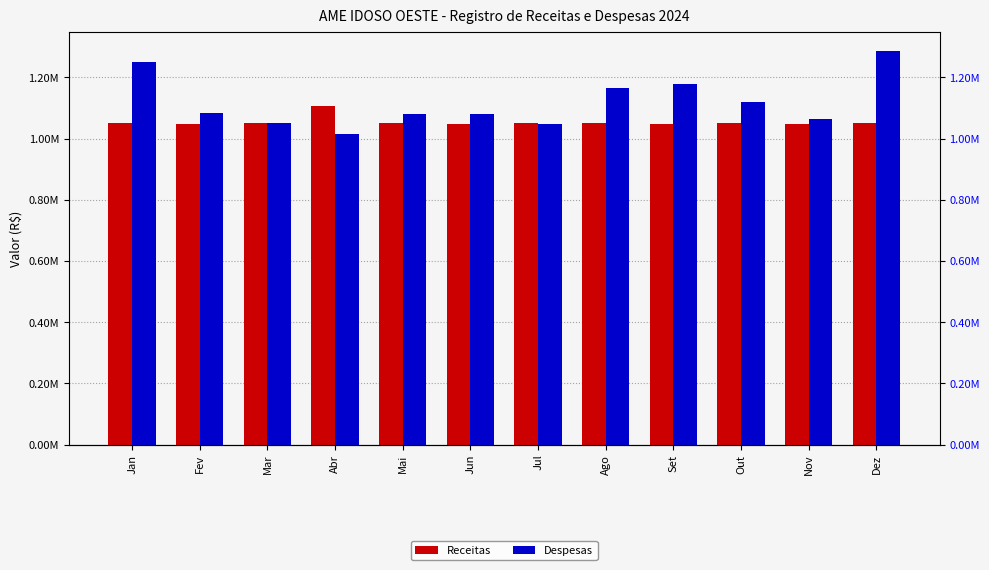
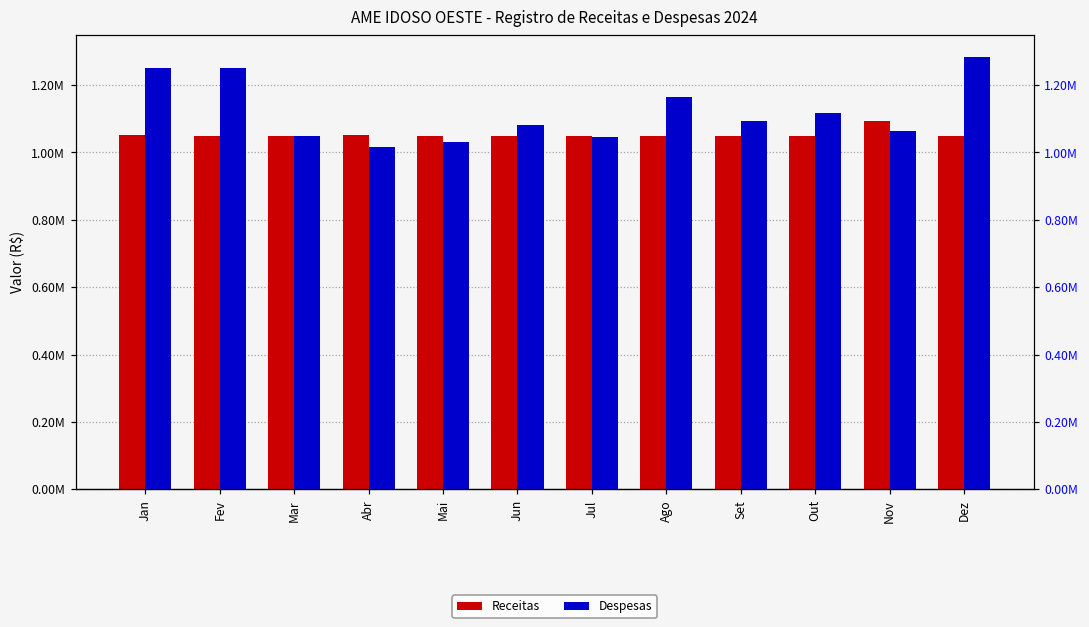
Despesas, Fev: 1080000 -> 1250000
Receitas, Abr: 1110000 -> 1050000
Despesas, Mai: 1080000 -> 1030000
Despesas, Set: 1180000 -> 1090000
Receitas, Nov: 1050000 -> 1090000
